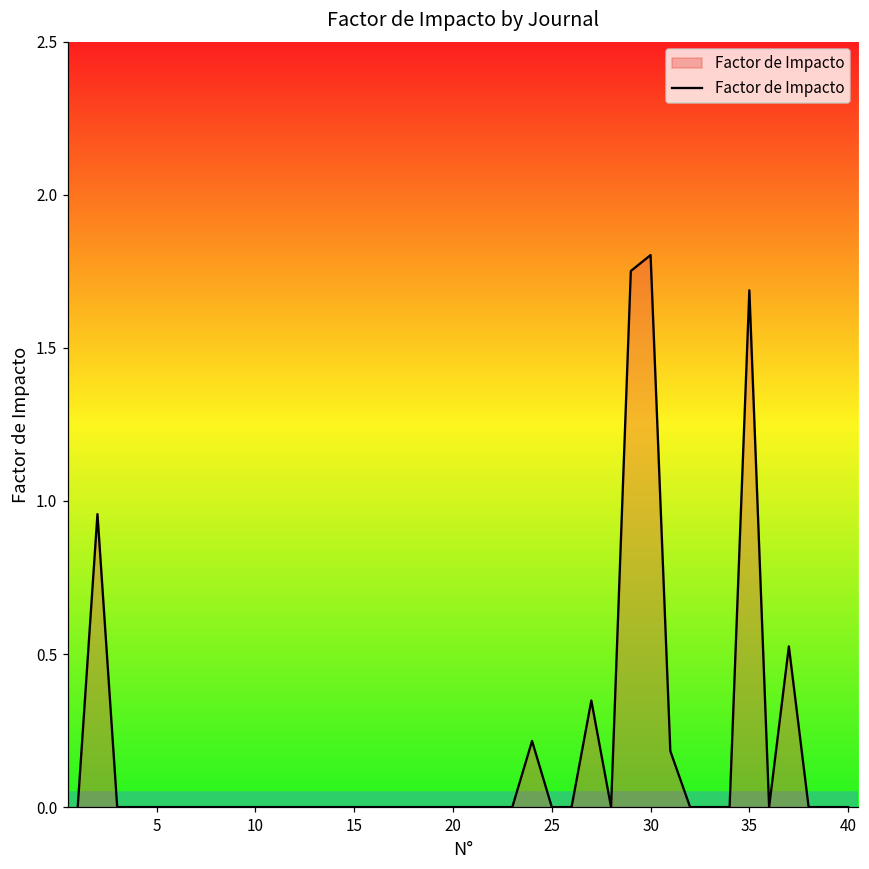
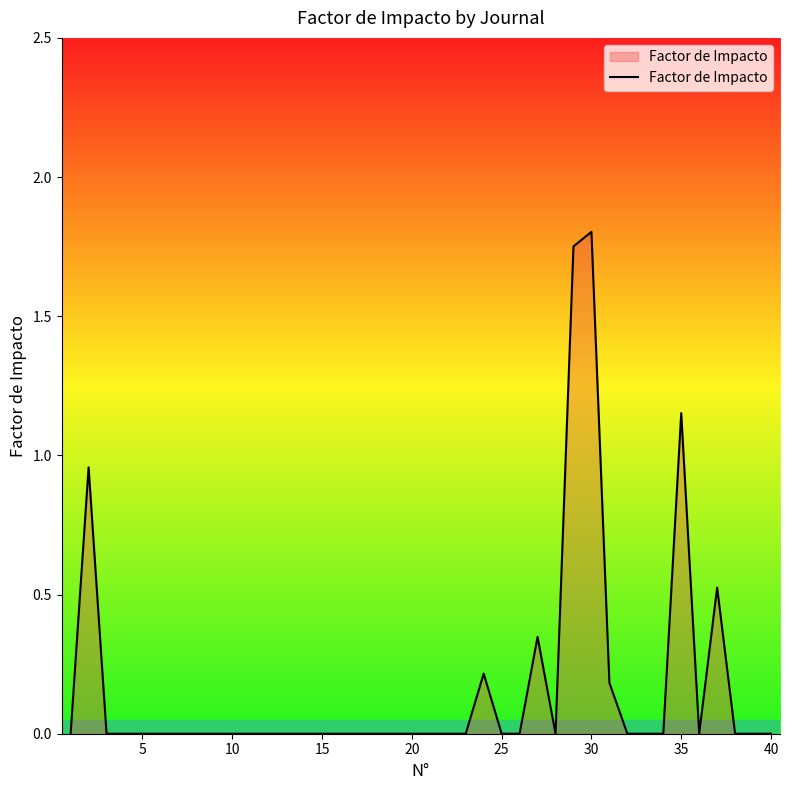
35: 1.69 -> 1.15
